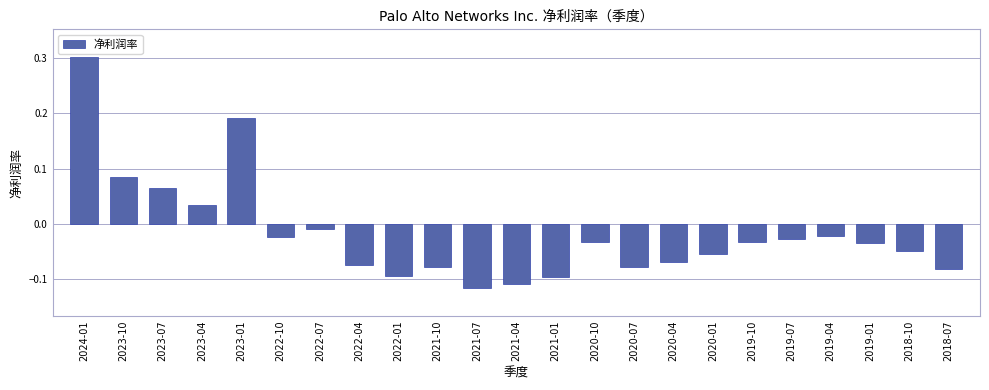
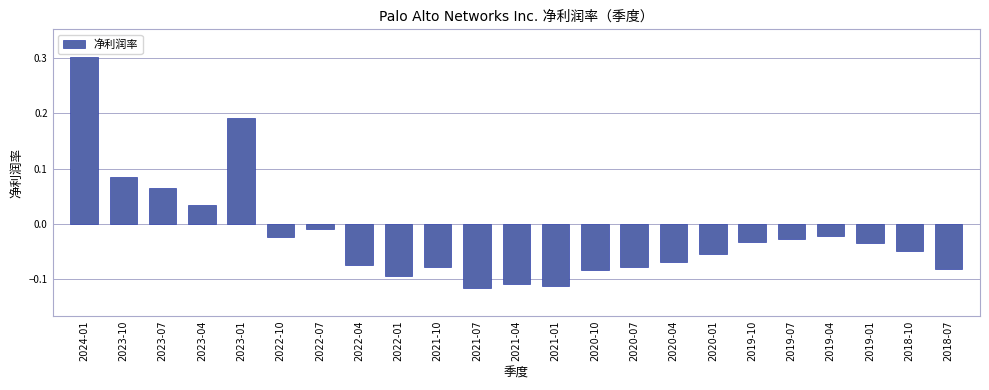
2021-01: -0.10 -> -0.11
2020-10: -0.03 -> -0.08
